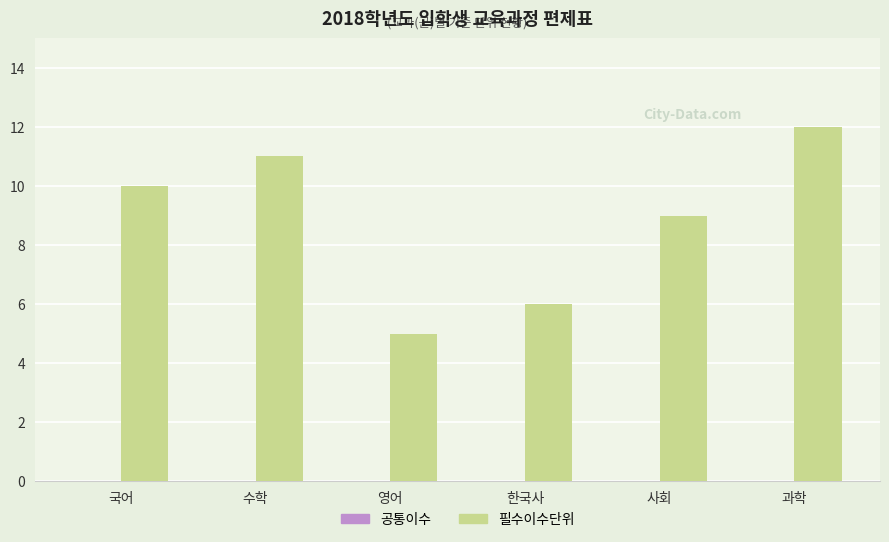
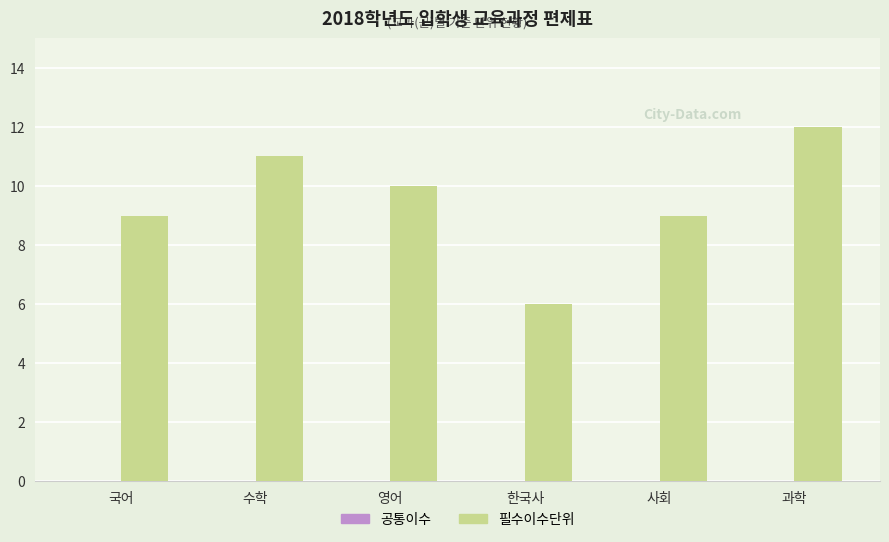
필수이수단위, 국어: 10 -> 9
필수이수단위, 영어: 5 -> 10
